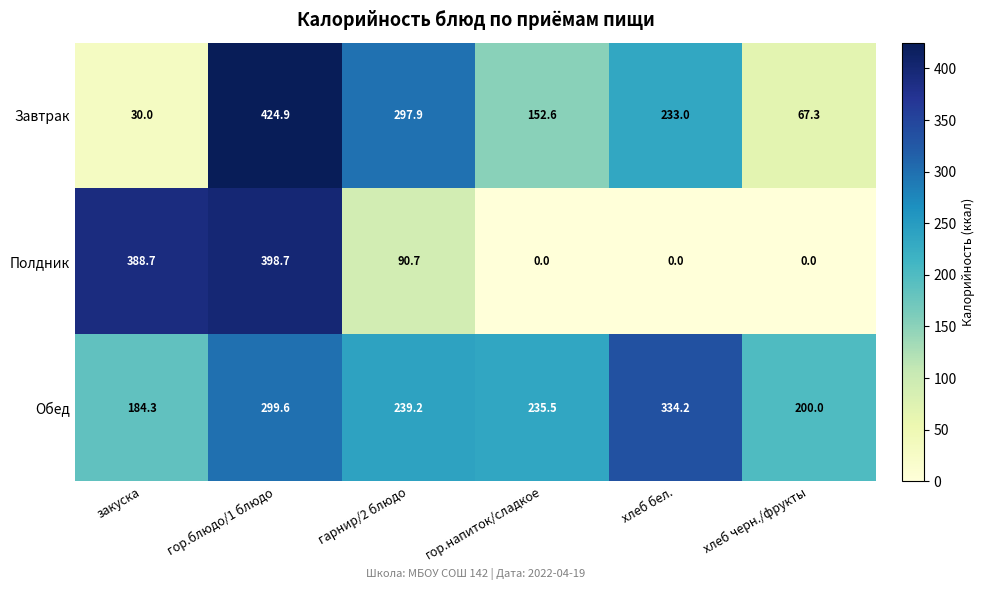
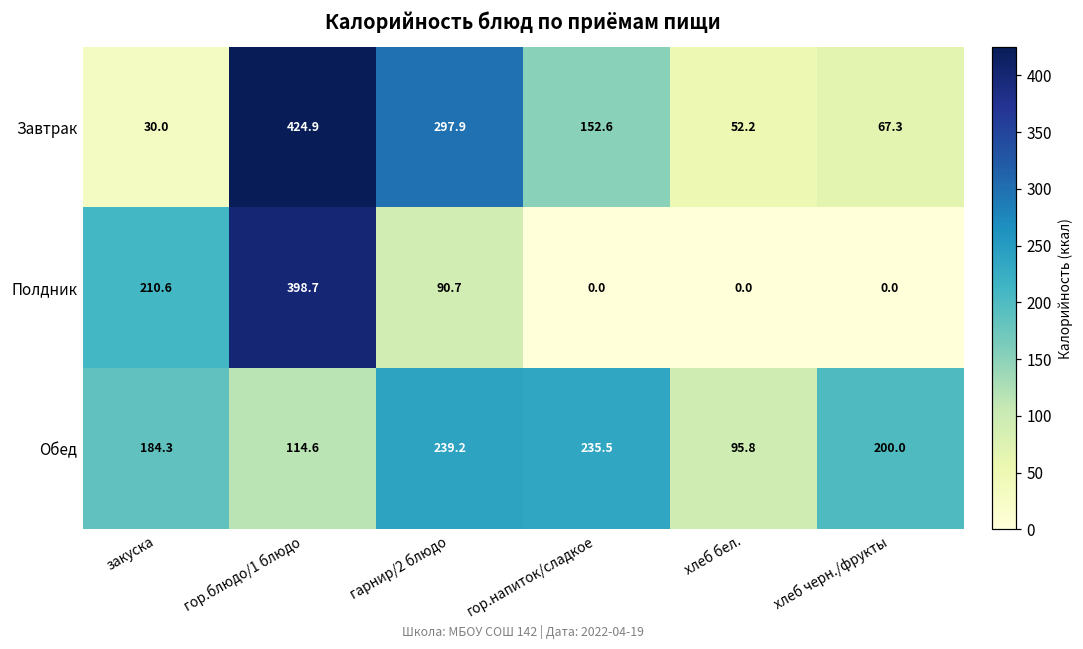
Завтрак, хлеб бел.: 233.0 -> 52.2
Полдник, закуска: 388.7 -> 210.6
Обед, гор.блюдо/1 блюдо: 299.6 -> 114.6
Обед, хлеб бел.: 334.2 -> 95.8
